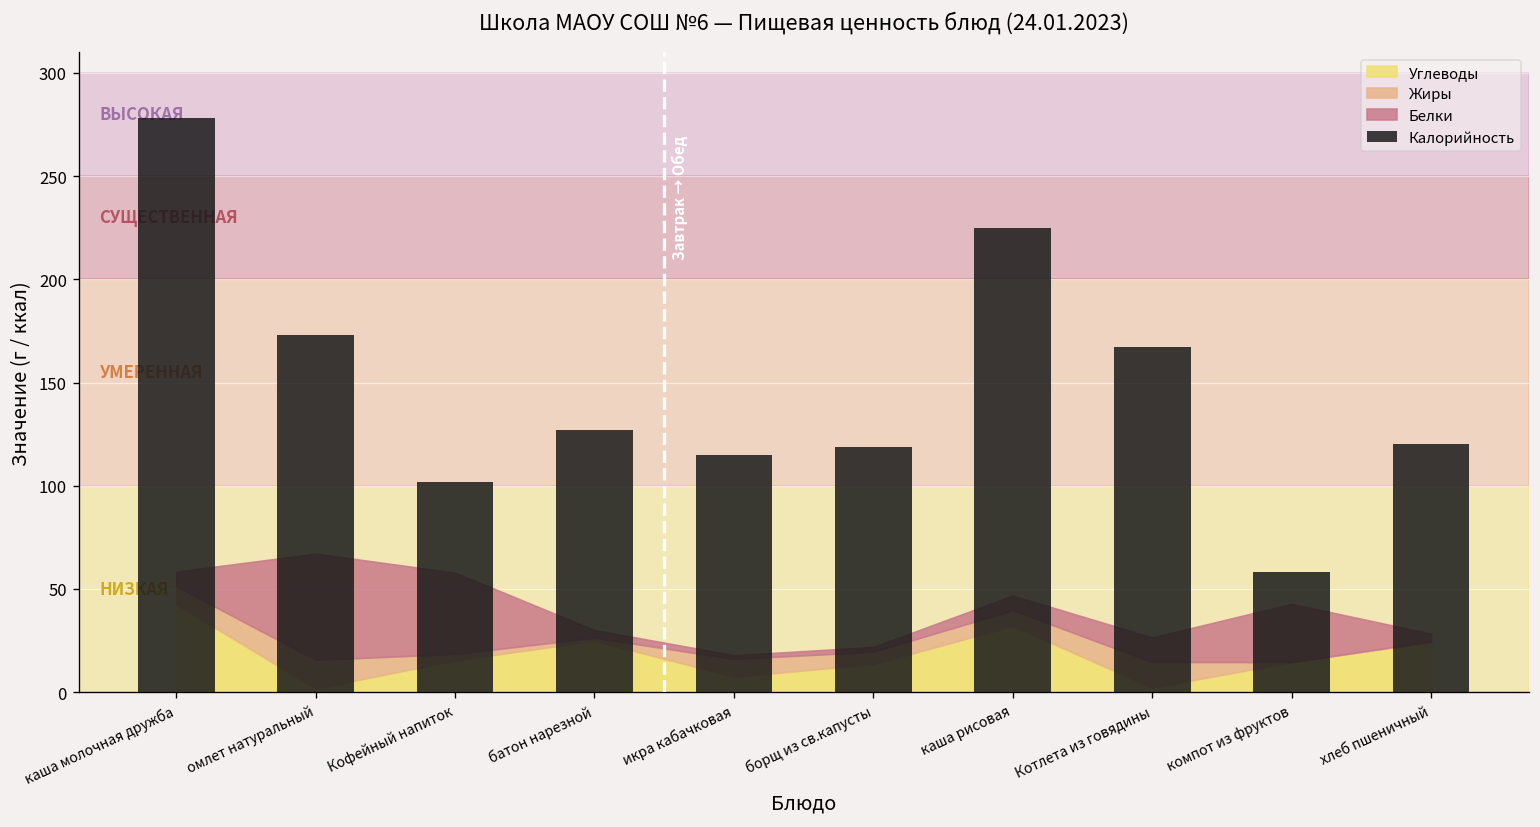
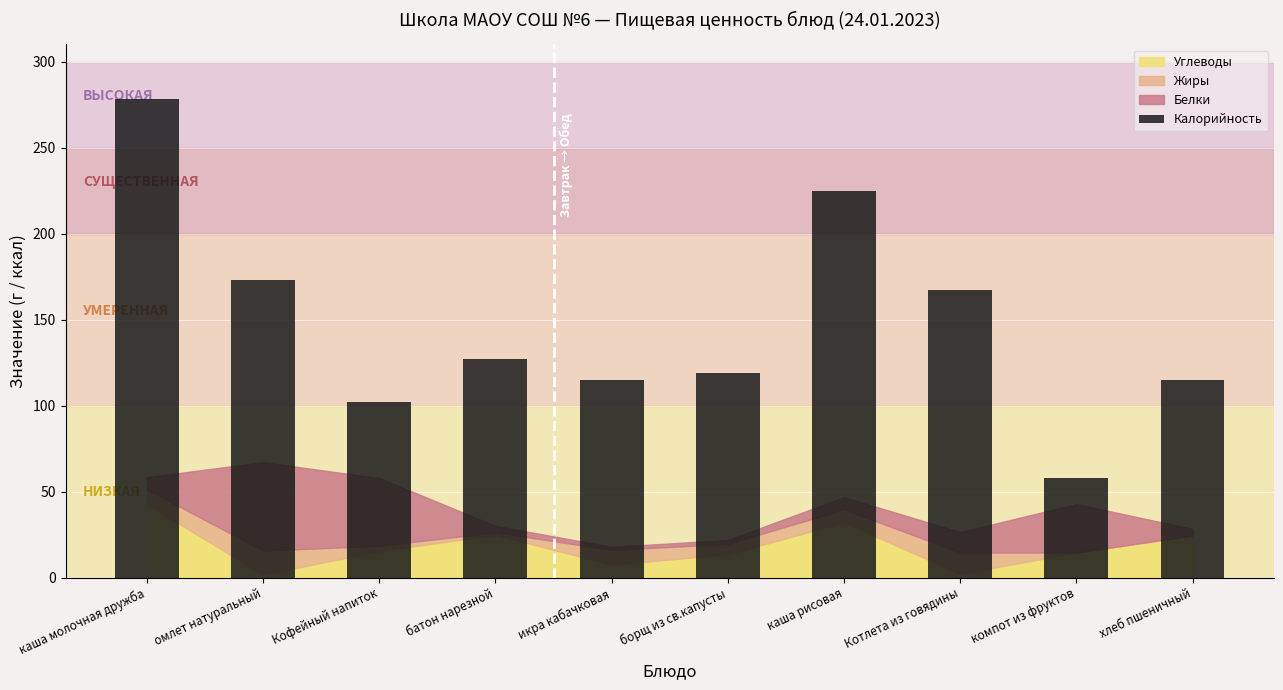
Калорийность, хлеб пшеничный: 120 -> 115
